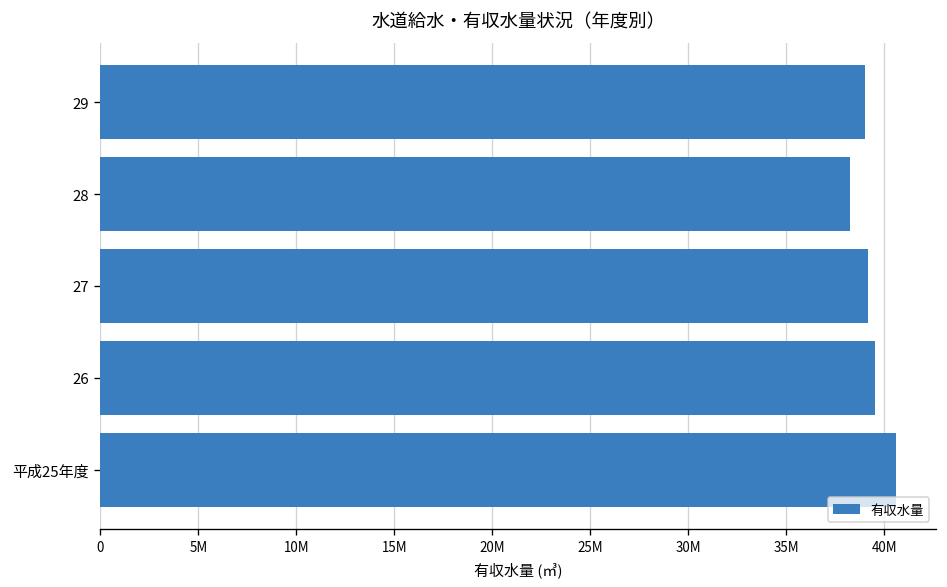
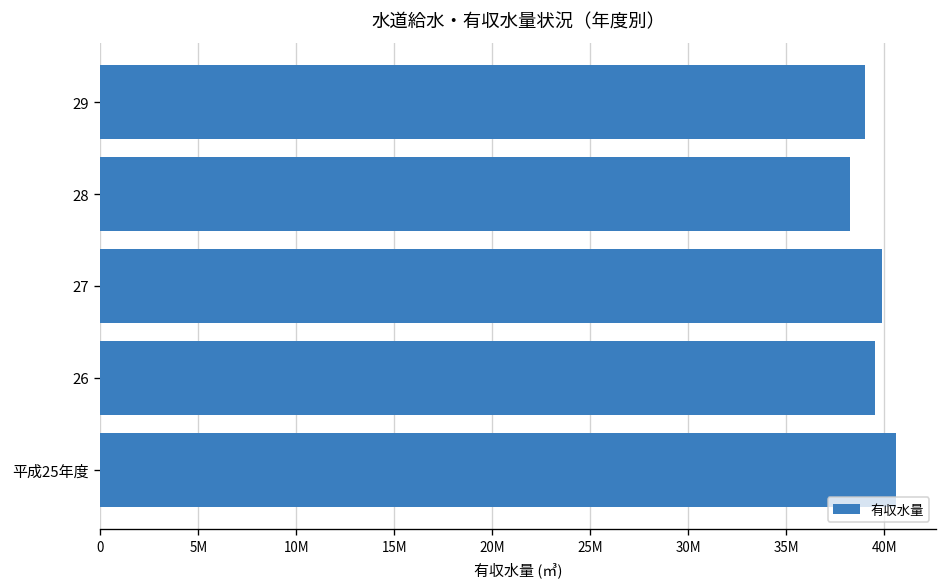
27: 39100000 -> 39900000
